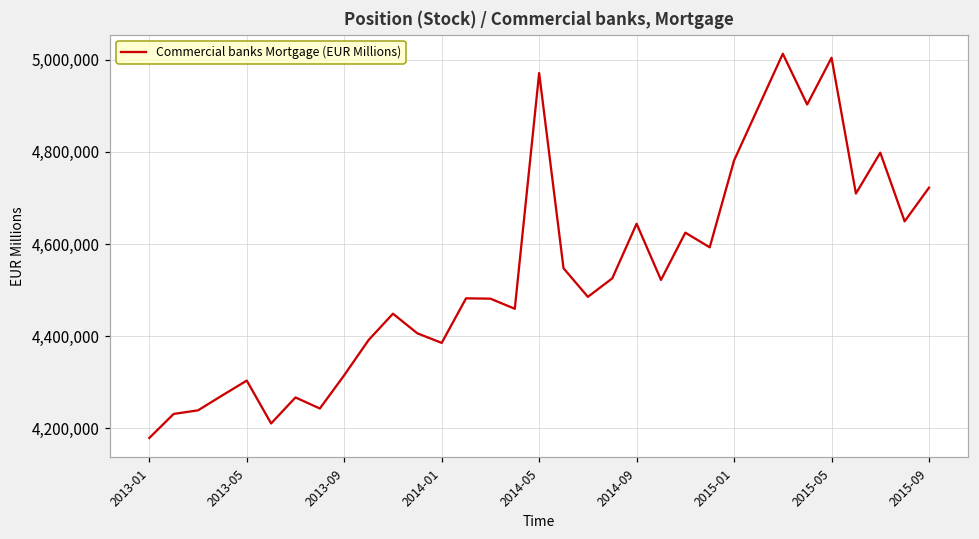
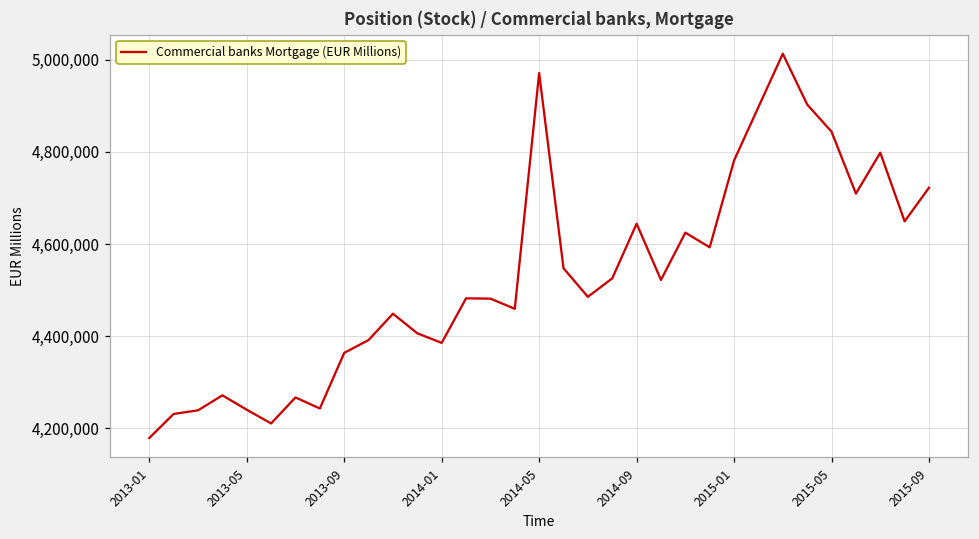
2013-05: 4,300,000 -> 4,240,000
2013-09: 4,320,000 -> 4,360,000
2015-05: 5,000,000 -> 4,840,000
